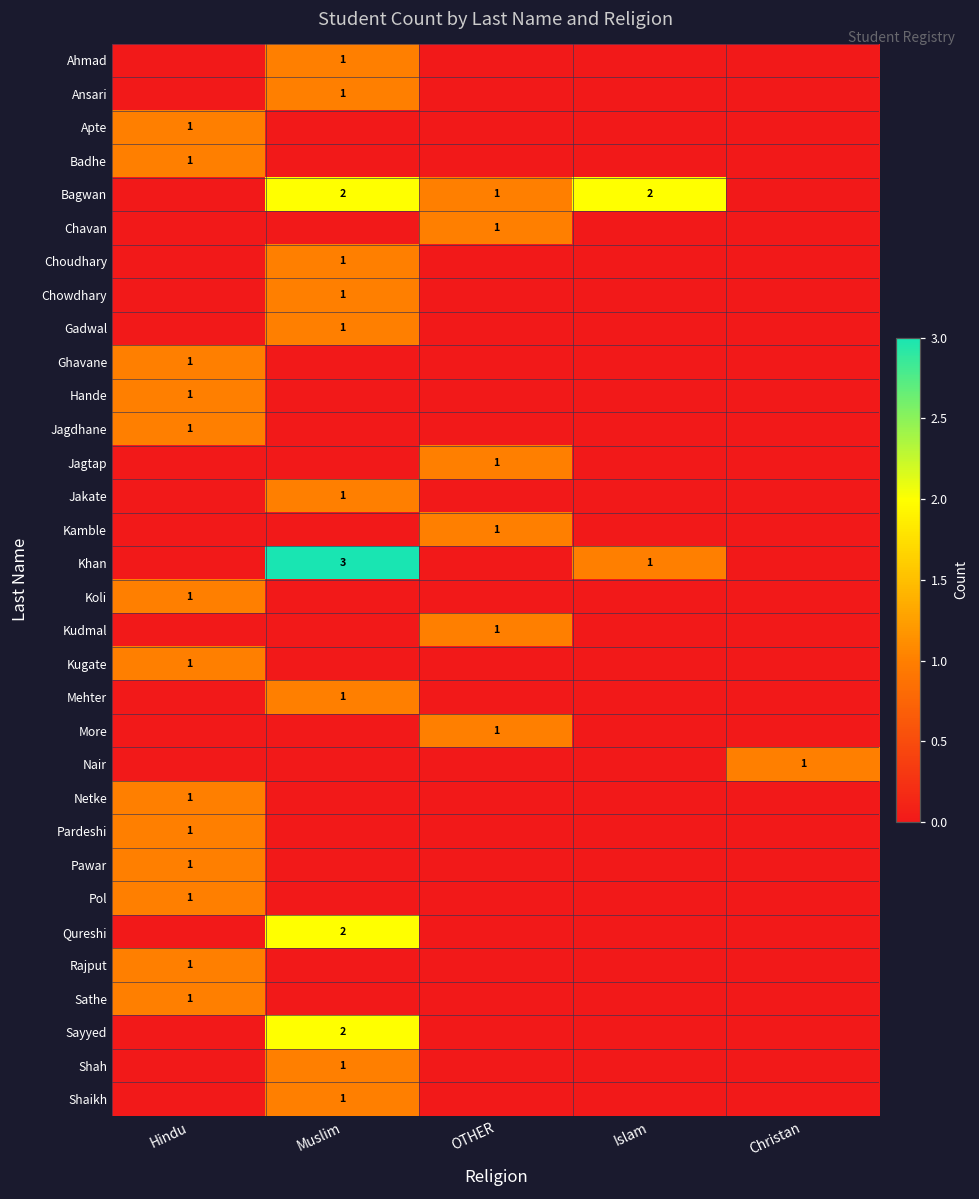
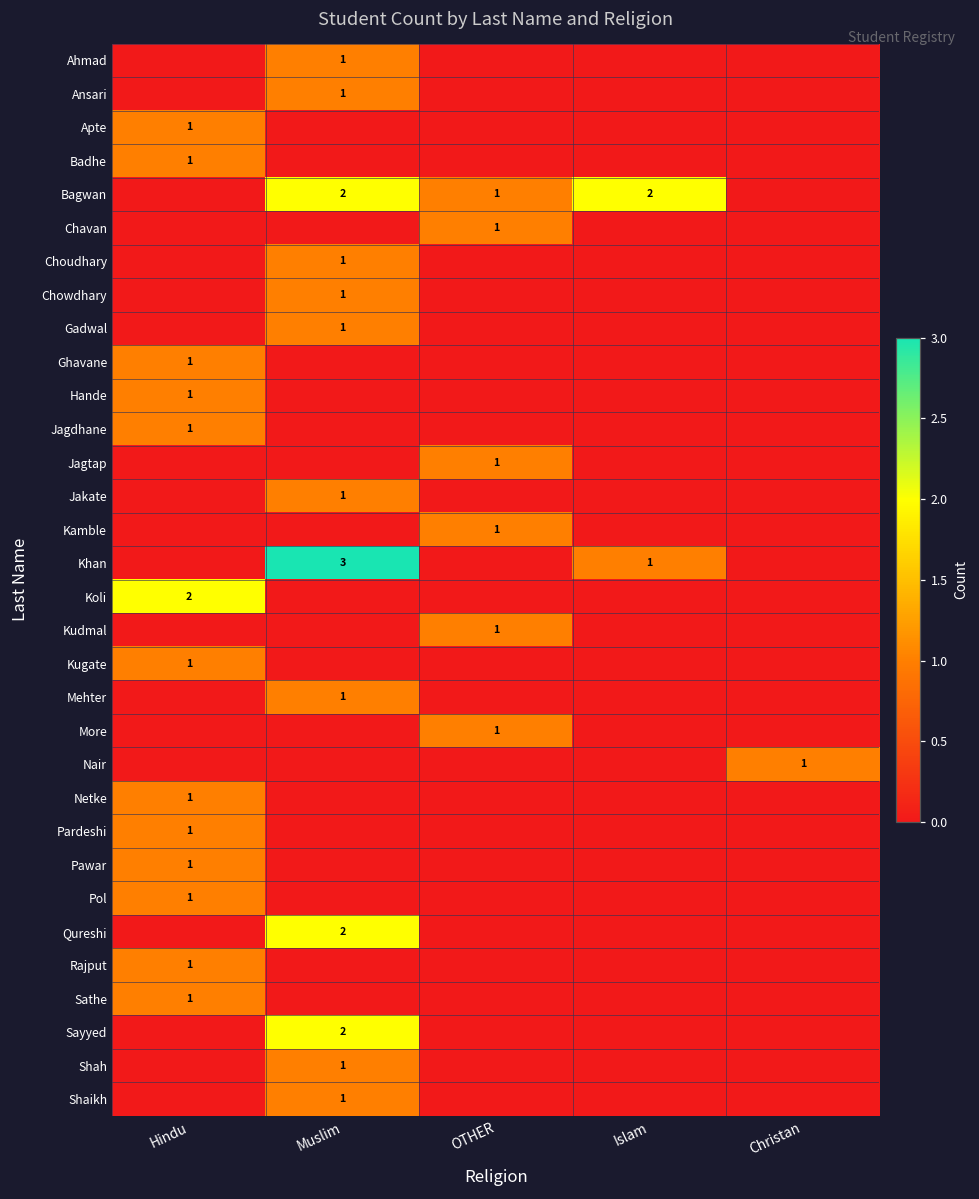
Koli, Hindu: 1 -> 2
